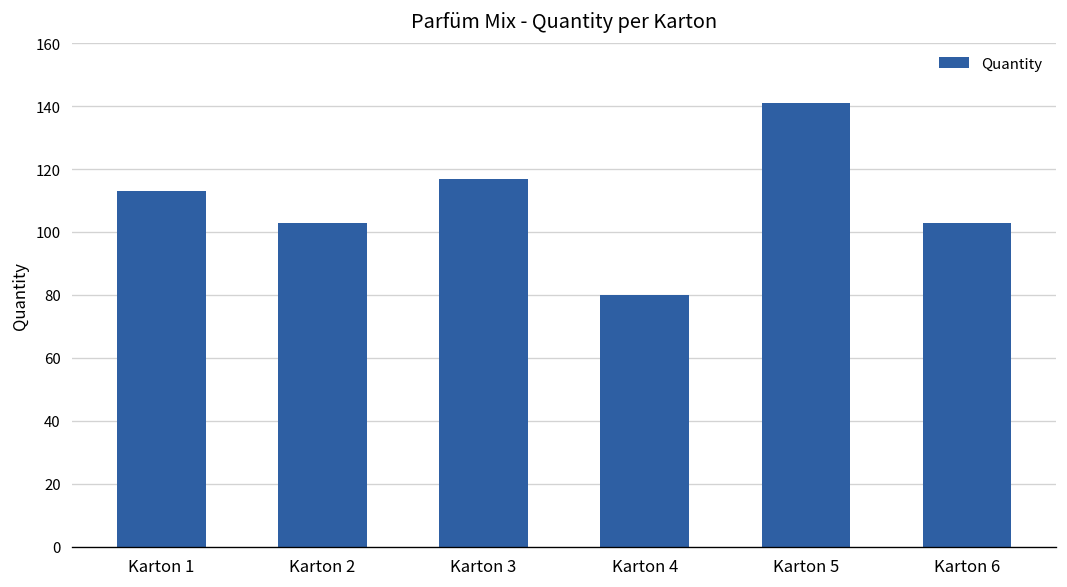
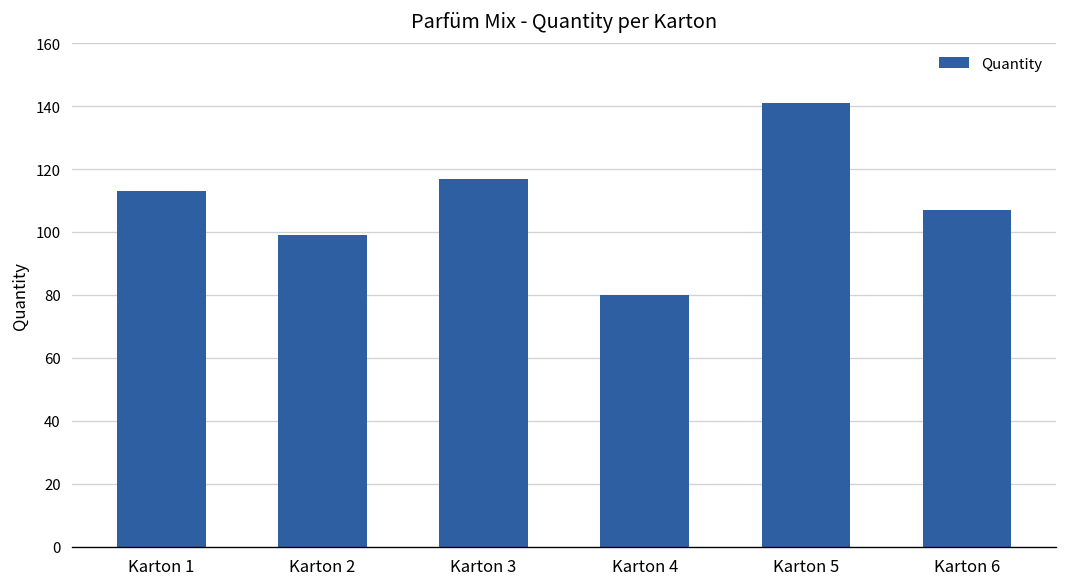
Karton 2: 103 -> 99
Karton 6: 103 -> 107
